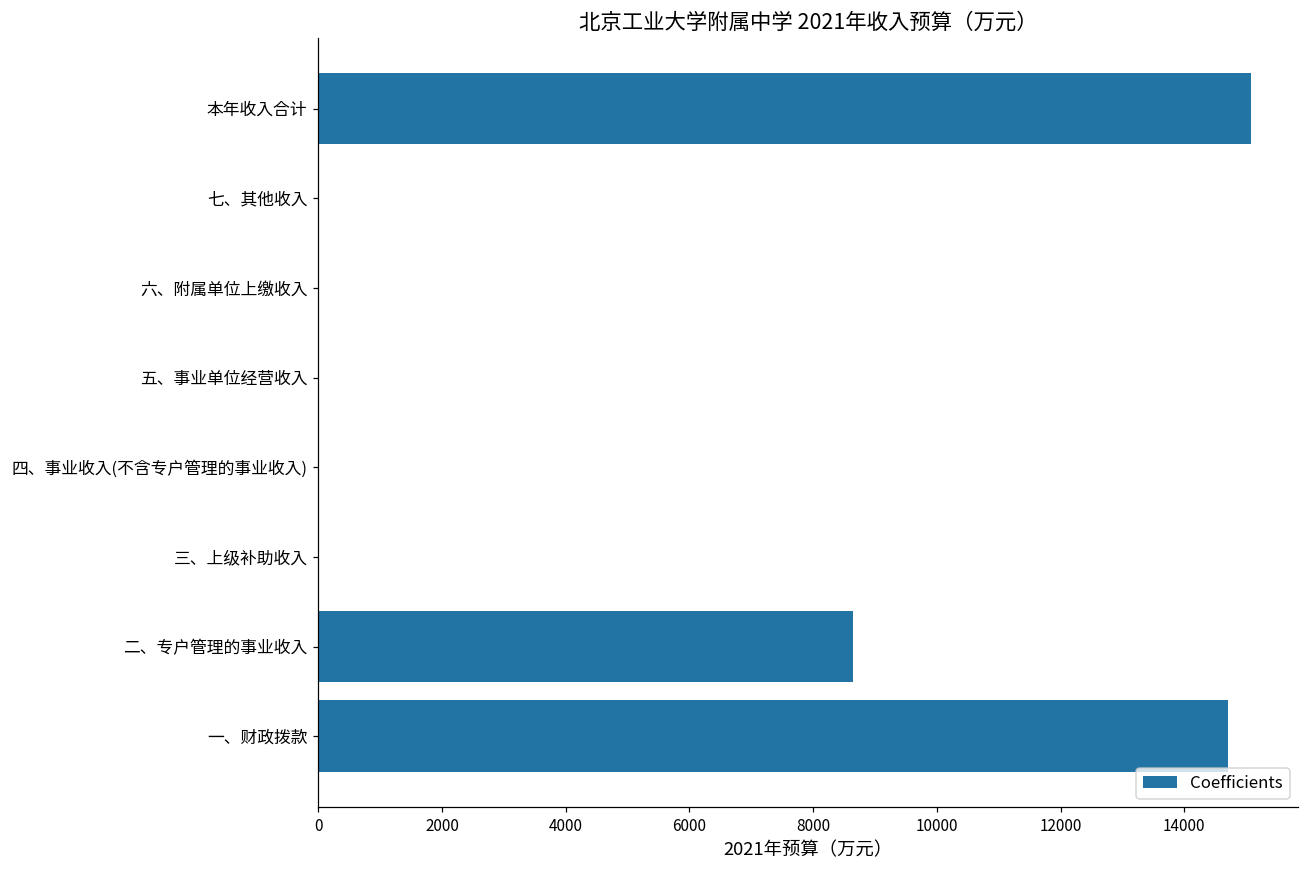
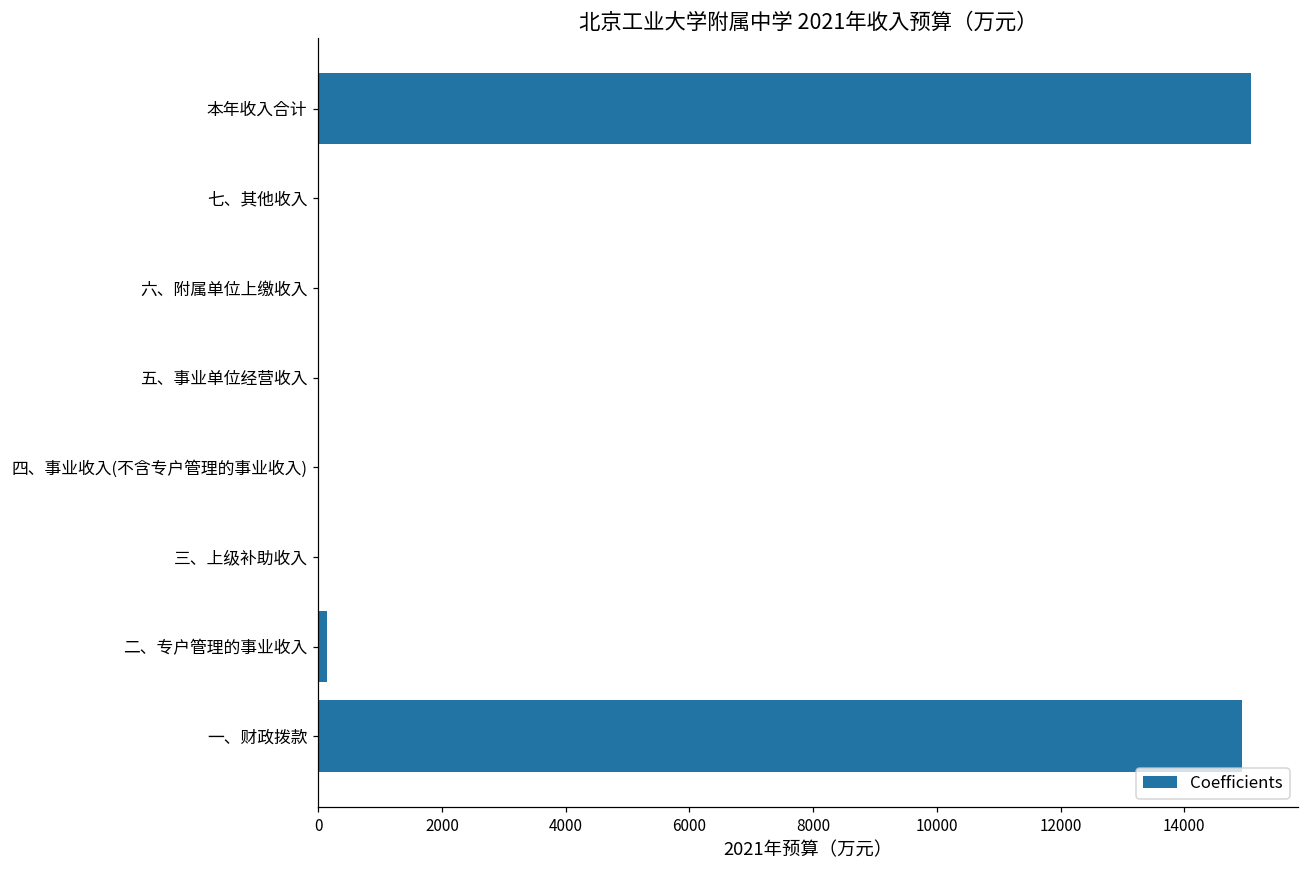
二、专户管理的事业收入: 8600 -> 100
一、财政拨款: 14700 -> 14900
